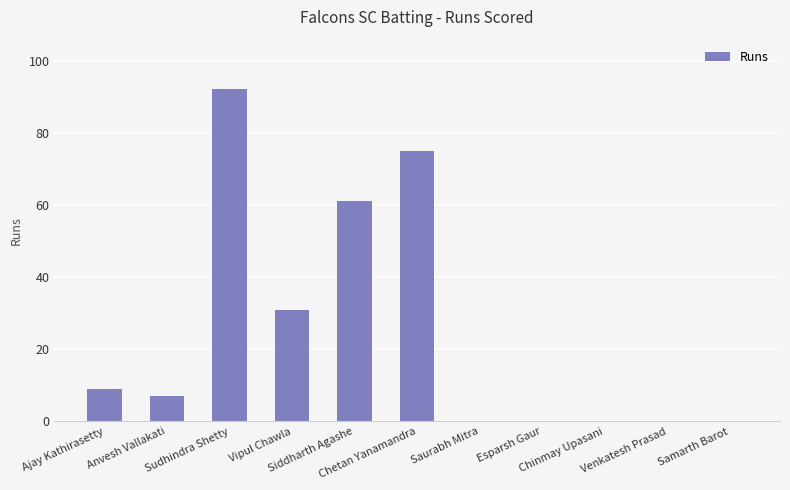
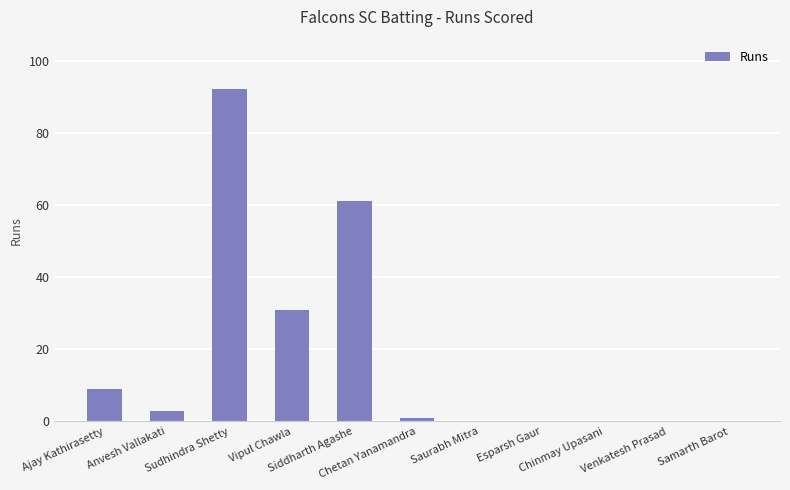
Anvesh Vallakati: 7 -> 3
Chetan Yanamandra: 75 -> 1
